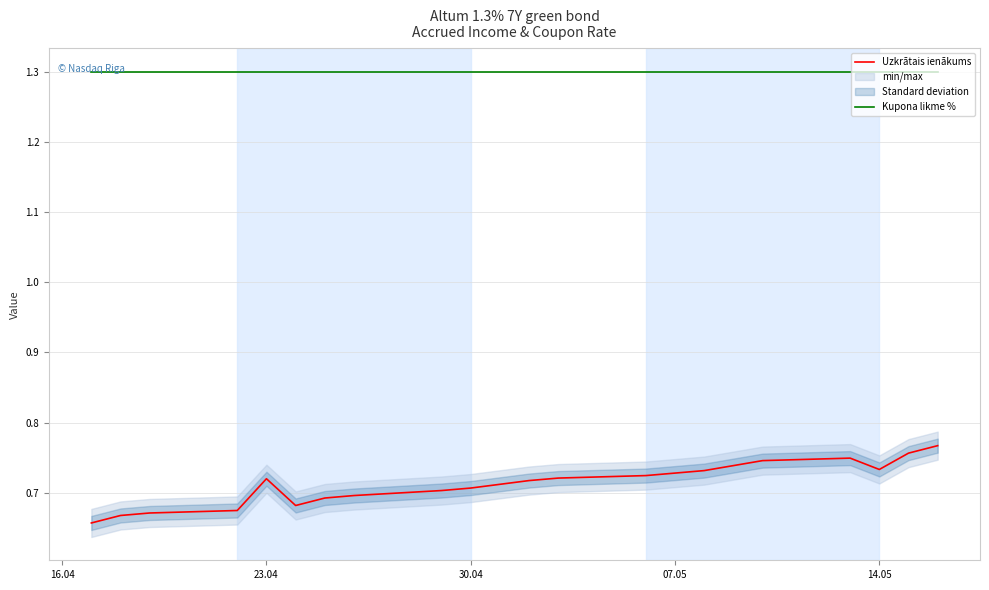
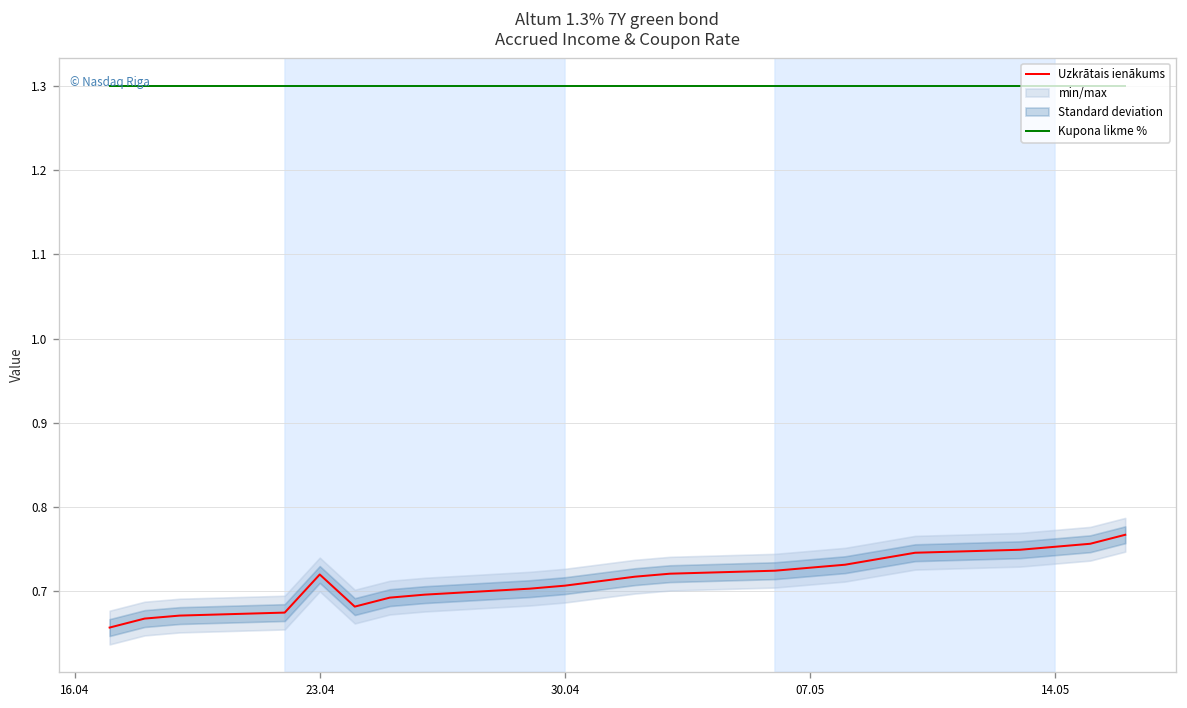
Uzkrātais ienākums, 14.05: 0.73 -> 0.75
